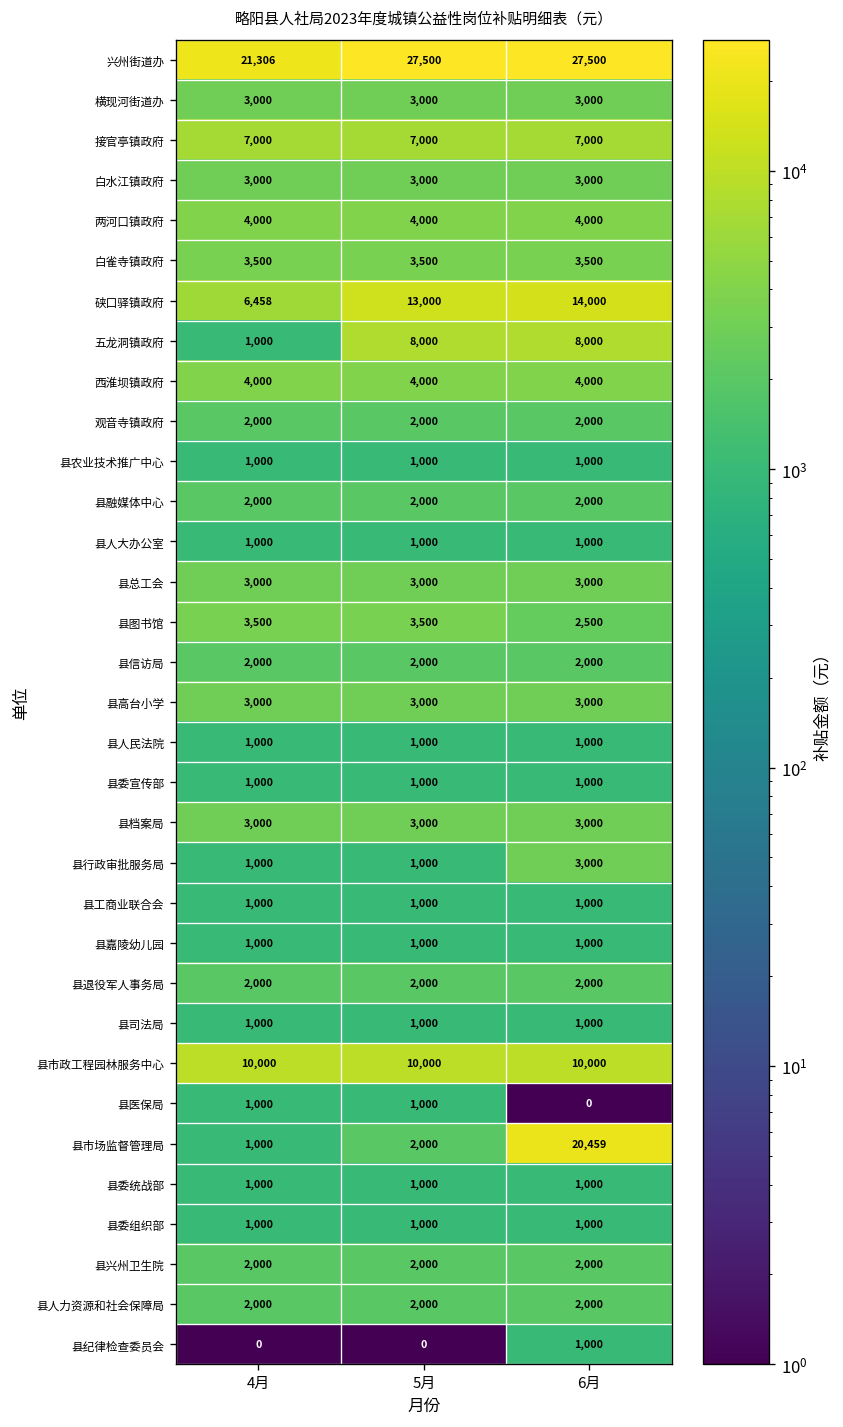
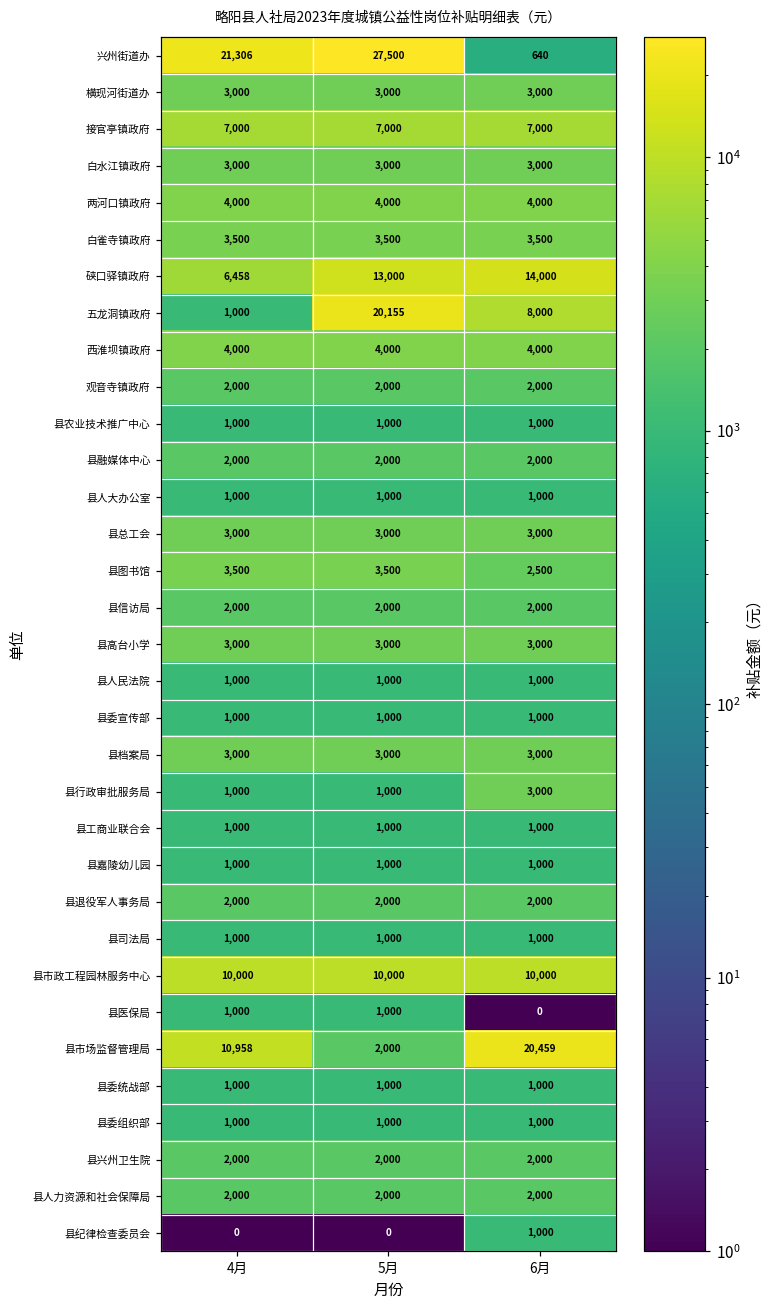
兴州街道办, 6月: 27,500 -> 640
五龙洞镇政府, 5月: 8,000 -> 20,155
县市场监督管理局, 4月: 1,000 -> 10,958
